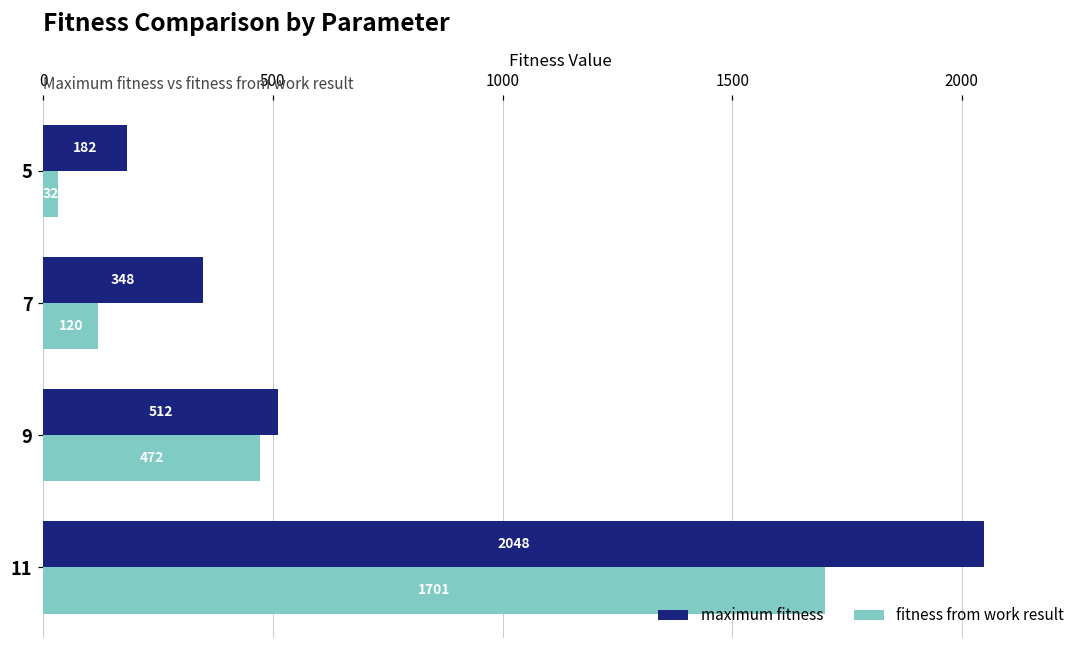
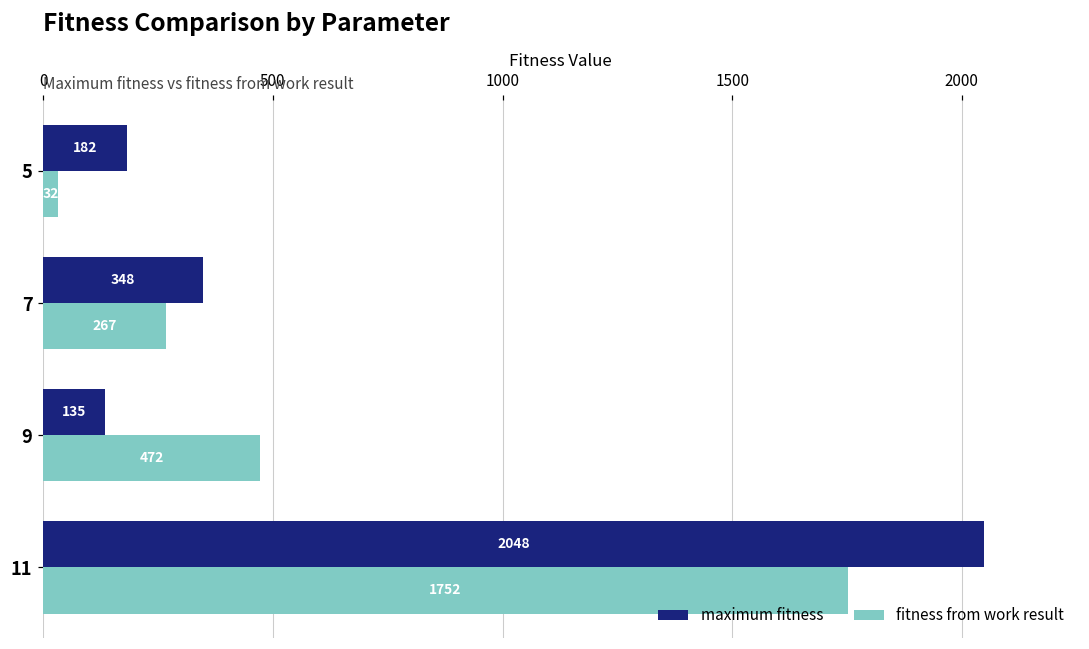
fitness from work result, 7: 120 -> 267
maximum fitness, 9: 512 -> 135
fitness from work result, 11: 1701 -> 1752
